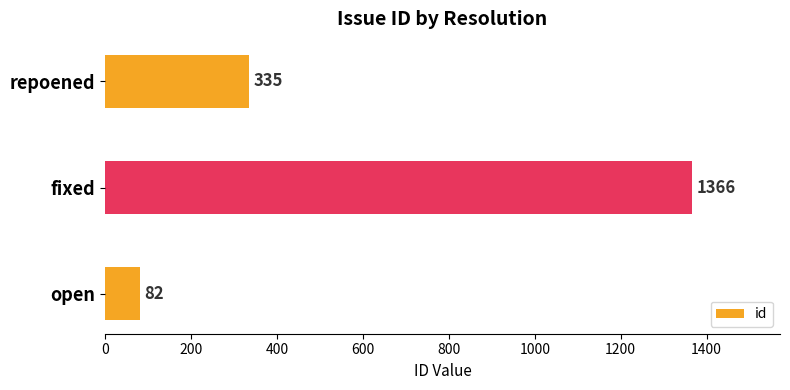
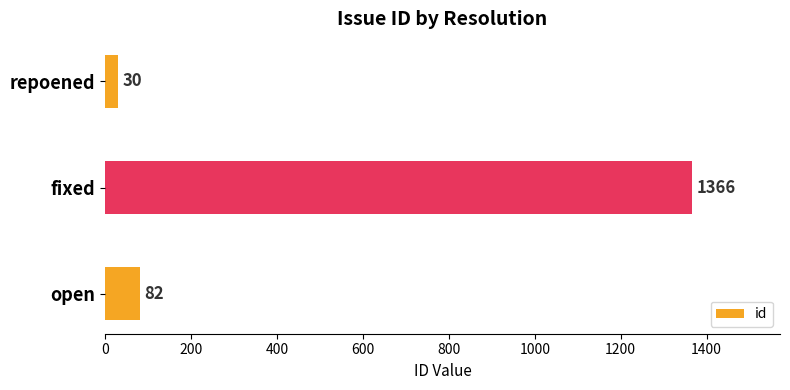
repoened: 335 -> 30
